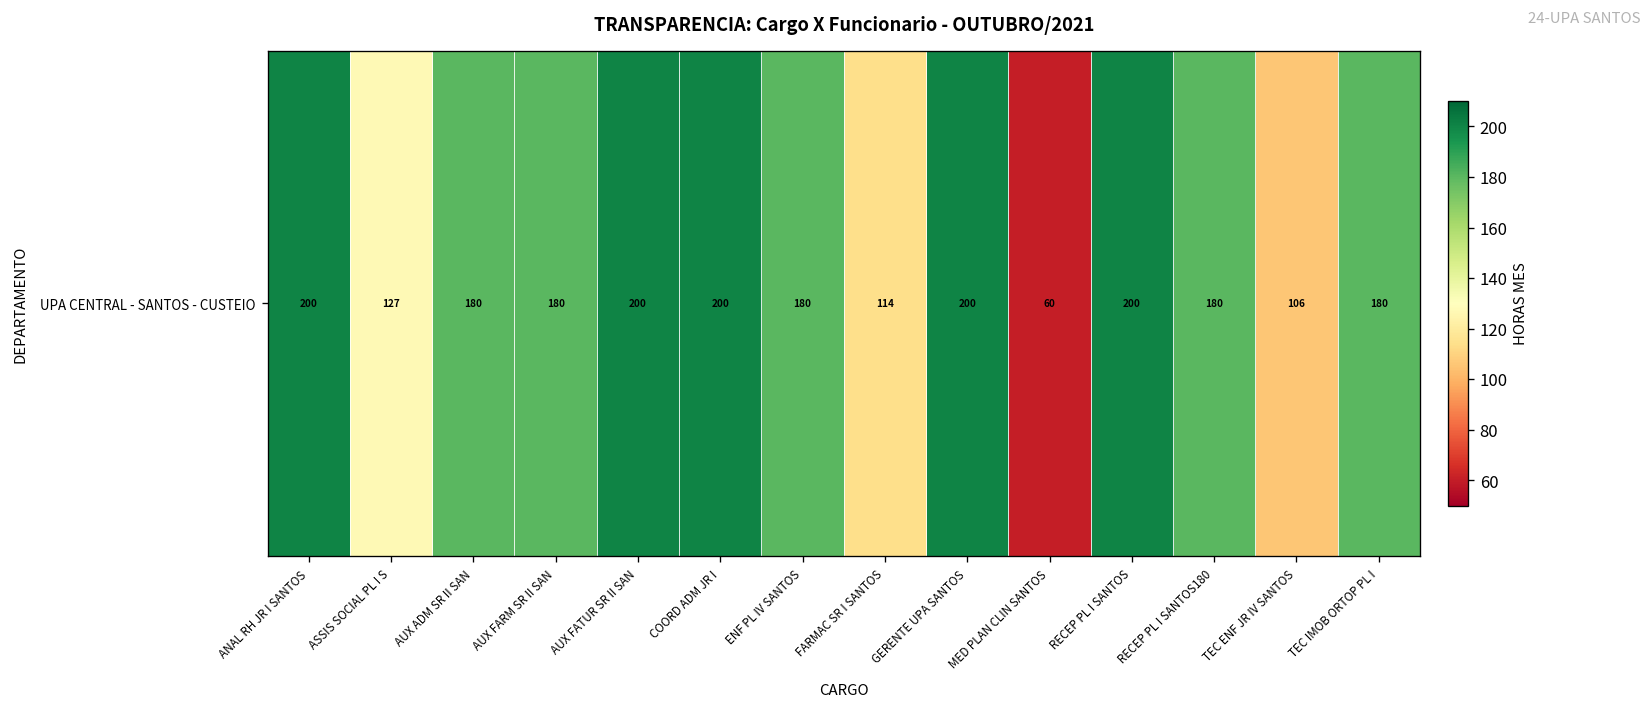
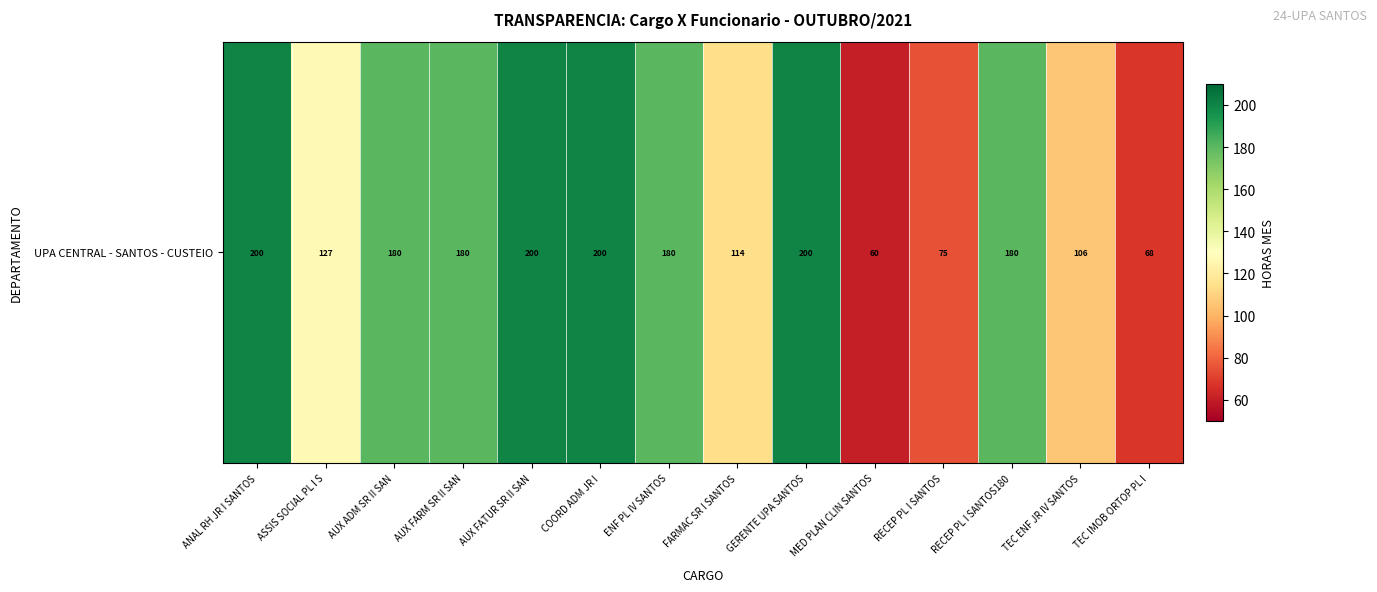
UPA CENTRAL - SANTOS - CUSTEIO, RECEP PL I SANTOS: 200 -> 75
UPA CENTRAL - SANTOS - CUSTEIO, TEC IMOB ORTOP PL I: 180 -> 68
